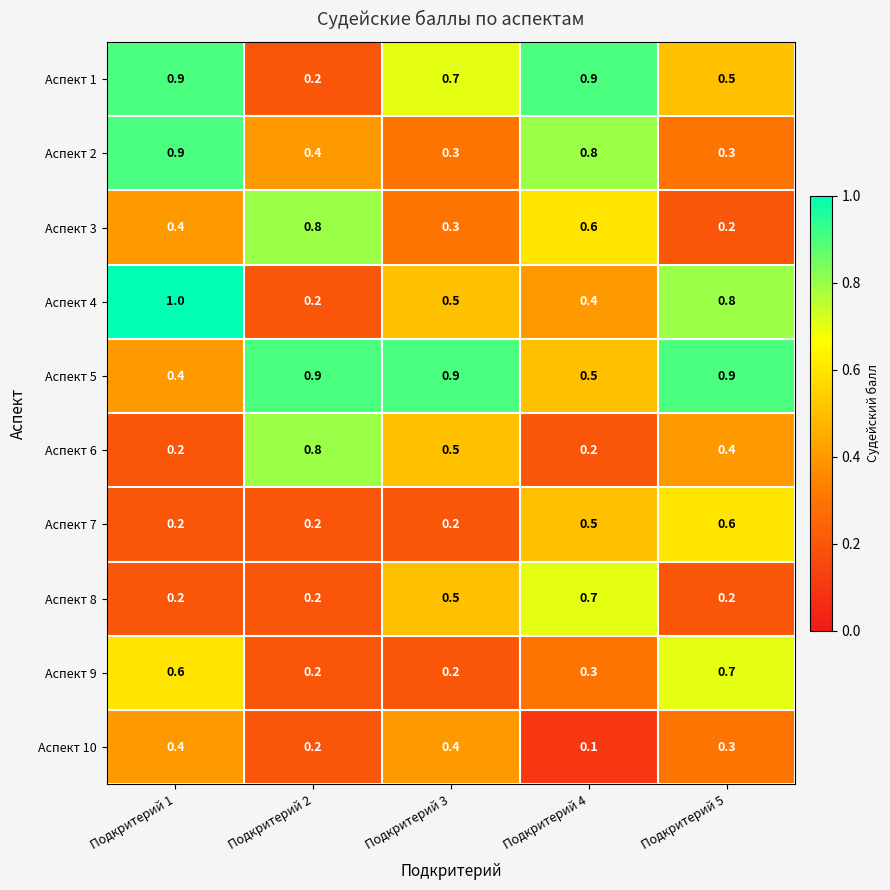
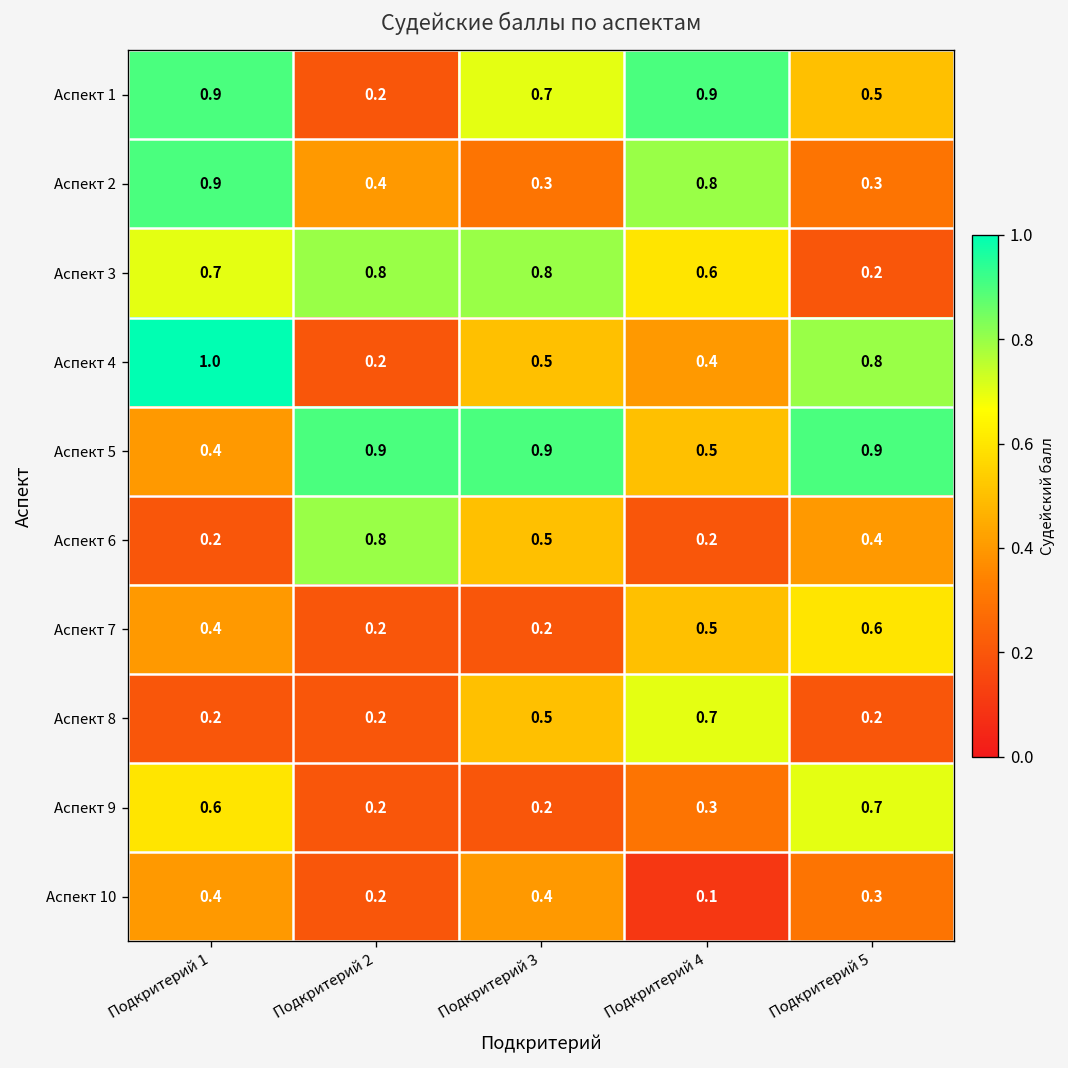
Аспект 3, Подкритерий 1: 0.4 -> 0.7
Аспект 3, Подкритерий 3: 0.3 -> 0.8
Аспект 7, Подкритерий 1: 0.2 -> 0.4
